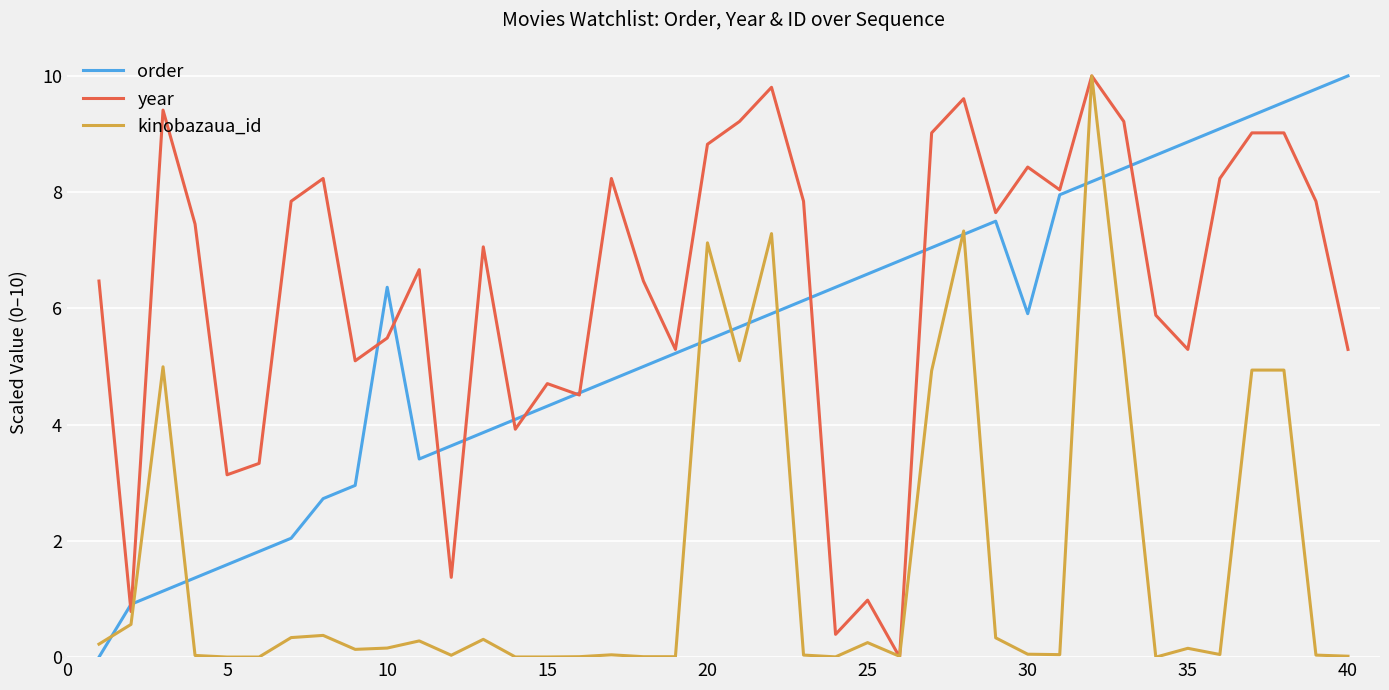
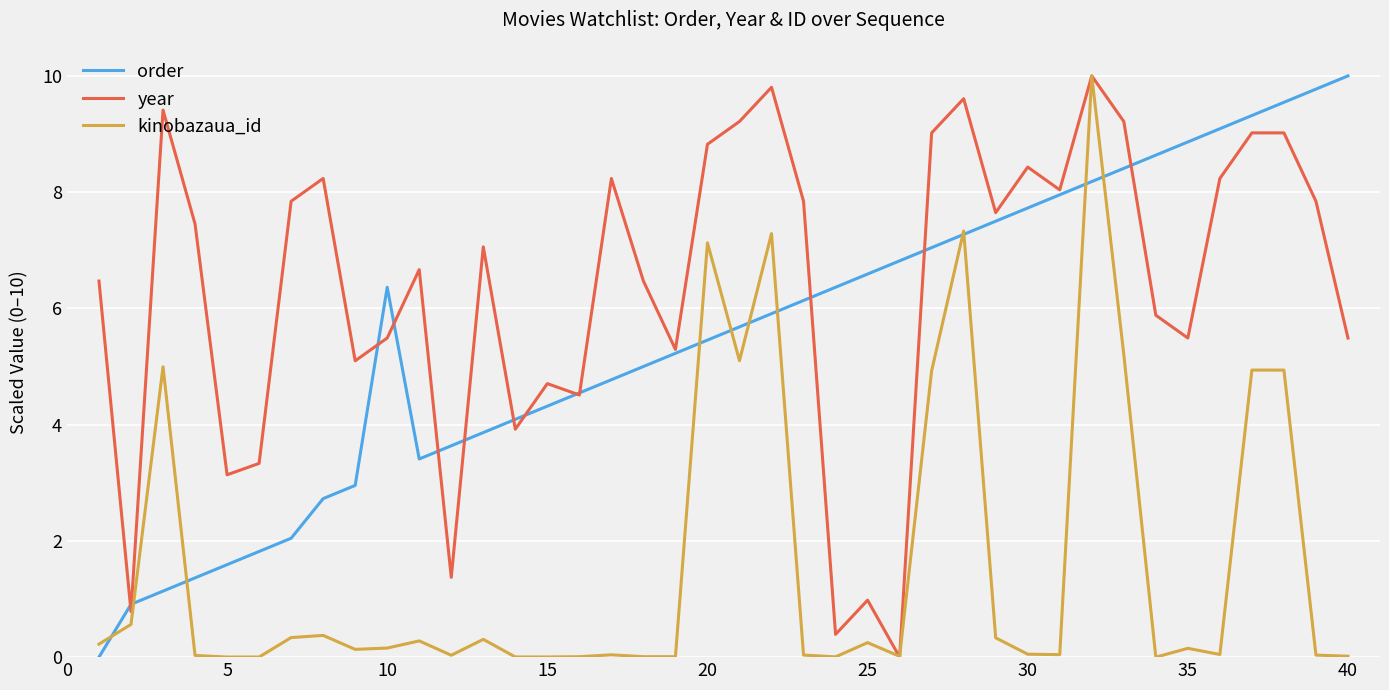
order, 30: 5.9 -> 7.7
year, 35: 5.3 -> 5.5
year, 40: 5.3 -> 5.5
